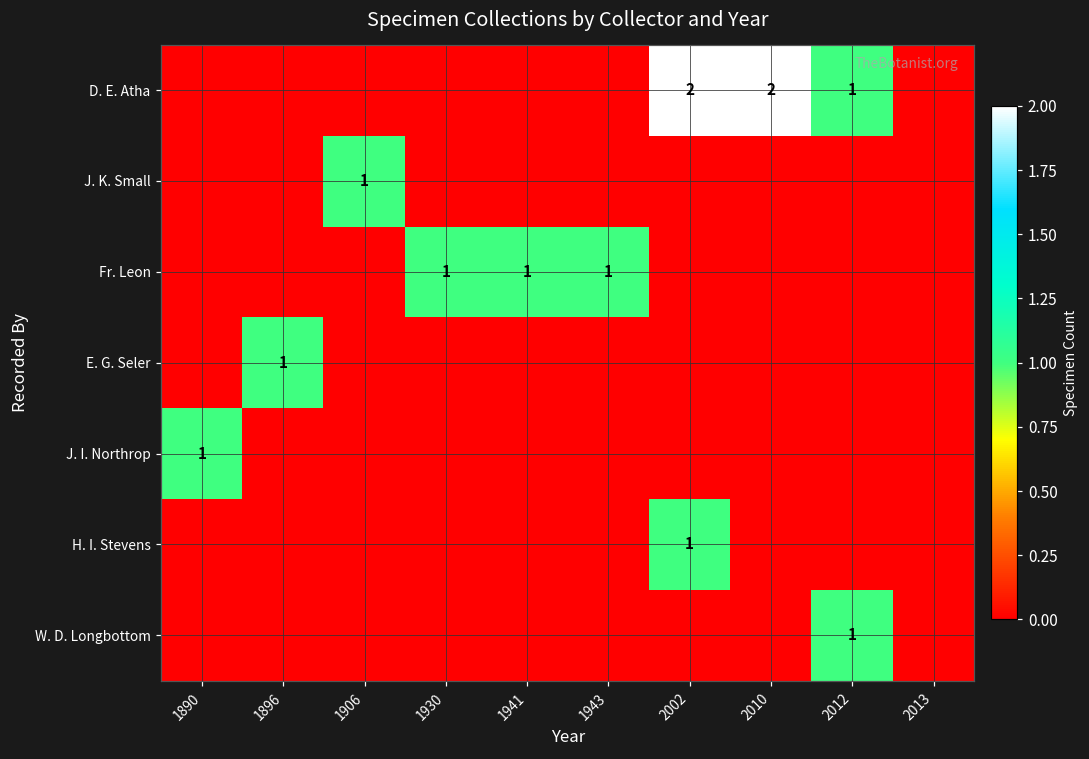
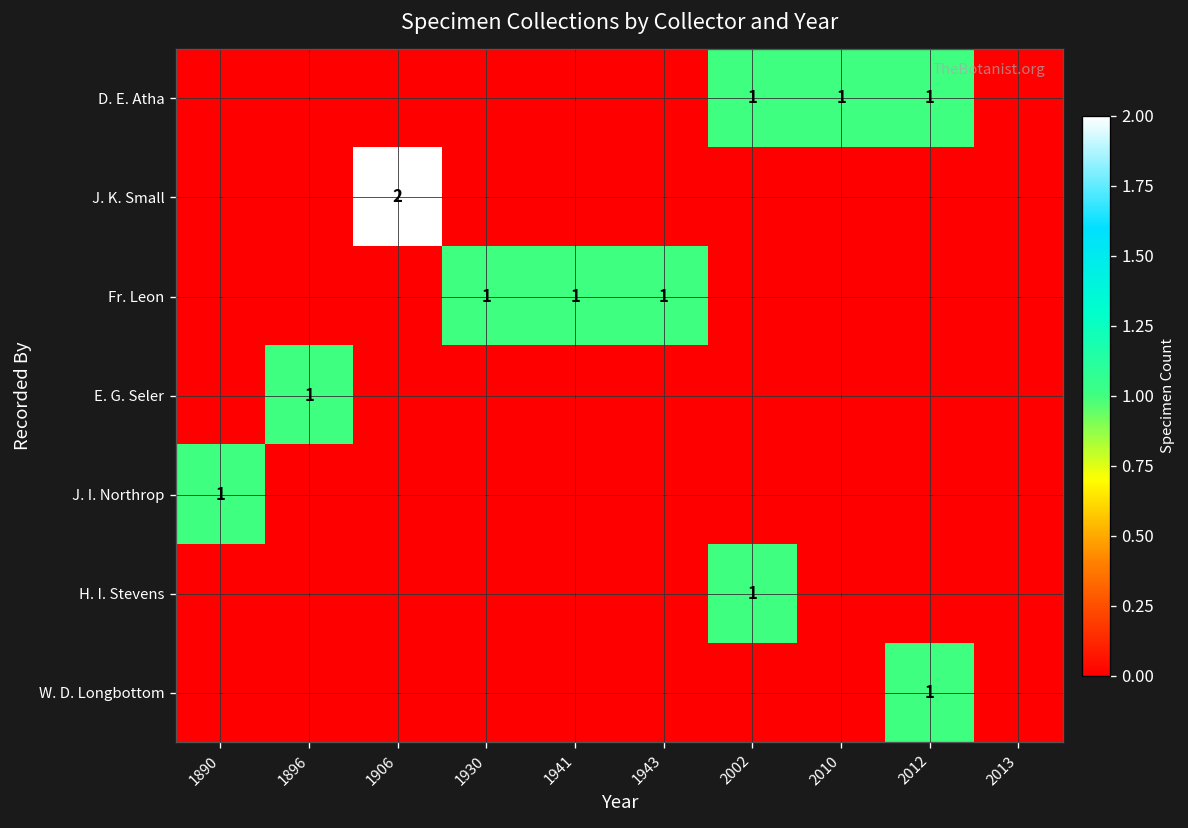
D. E. Atha, 2002: 2 -> 1
D. E. Atha, 2010: 2 -> 1
J. K. Small, 1906: 1 -> 2
